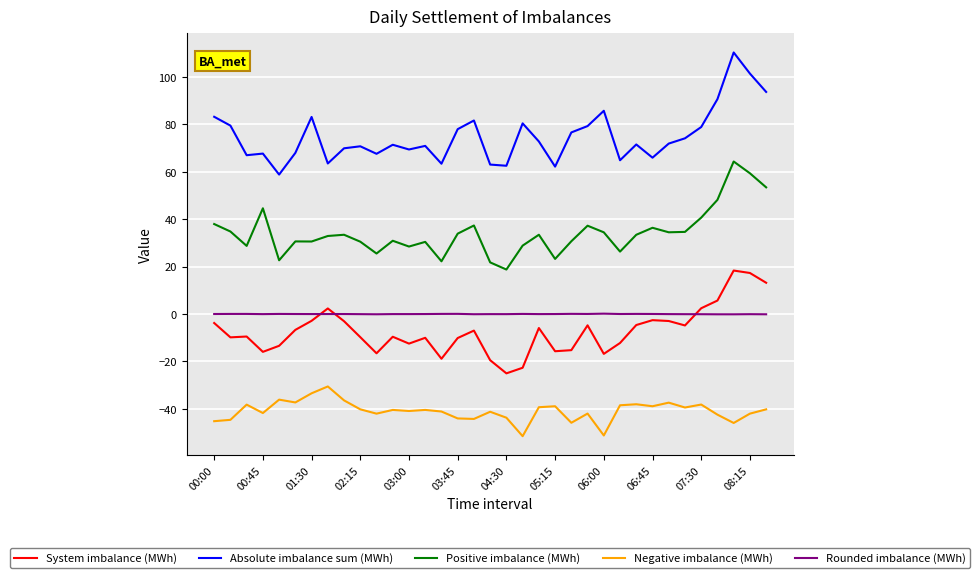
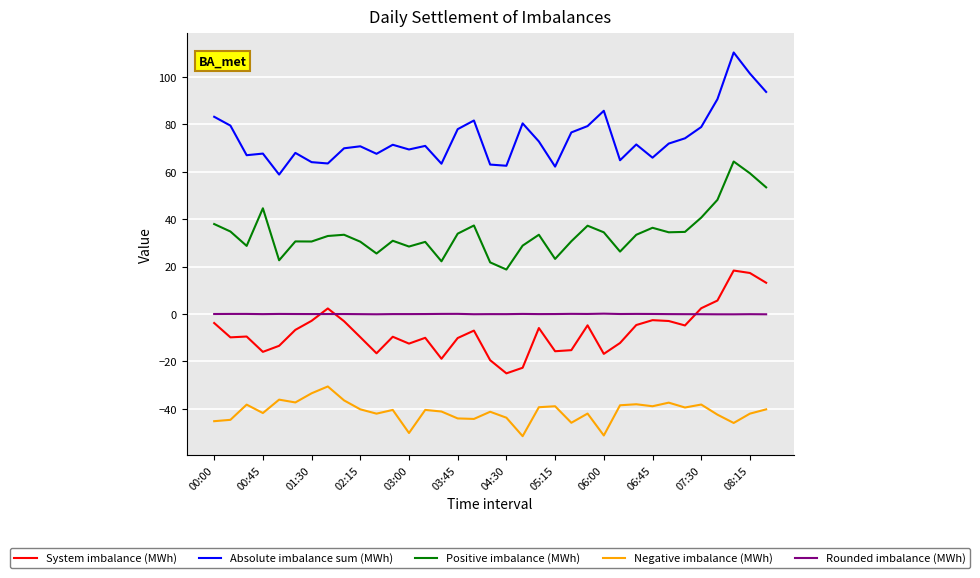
Absolute imbalance sum (MWh), 01:30: 83 -> 64
Negative imbalance (MWh), 03:00: -41 -> -50
